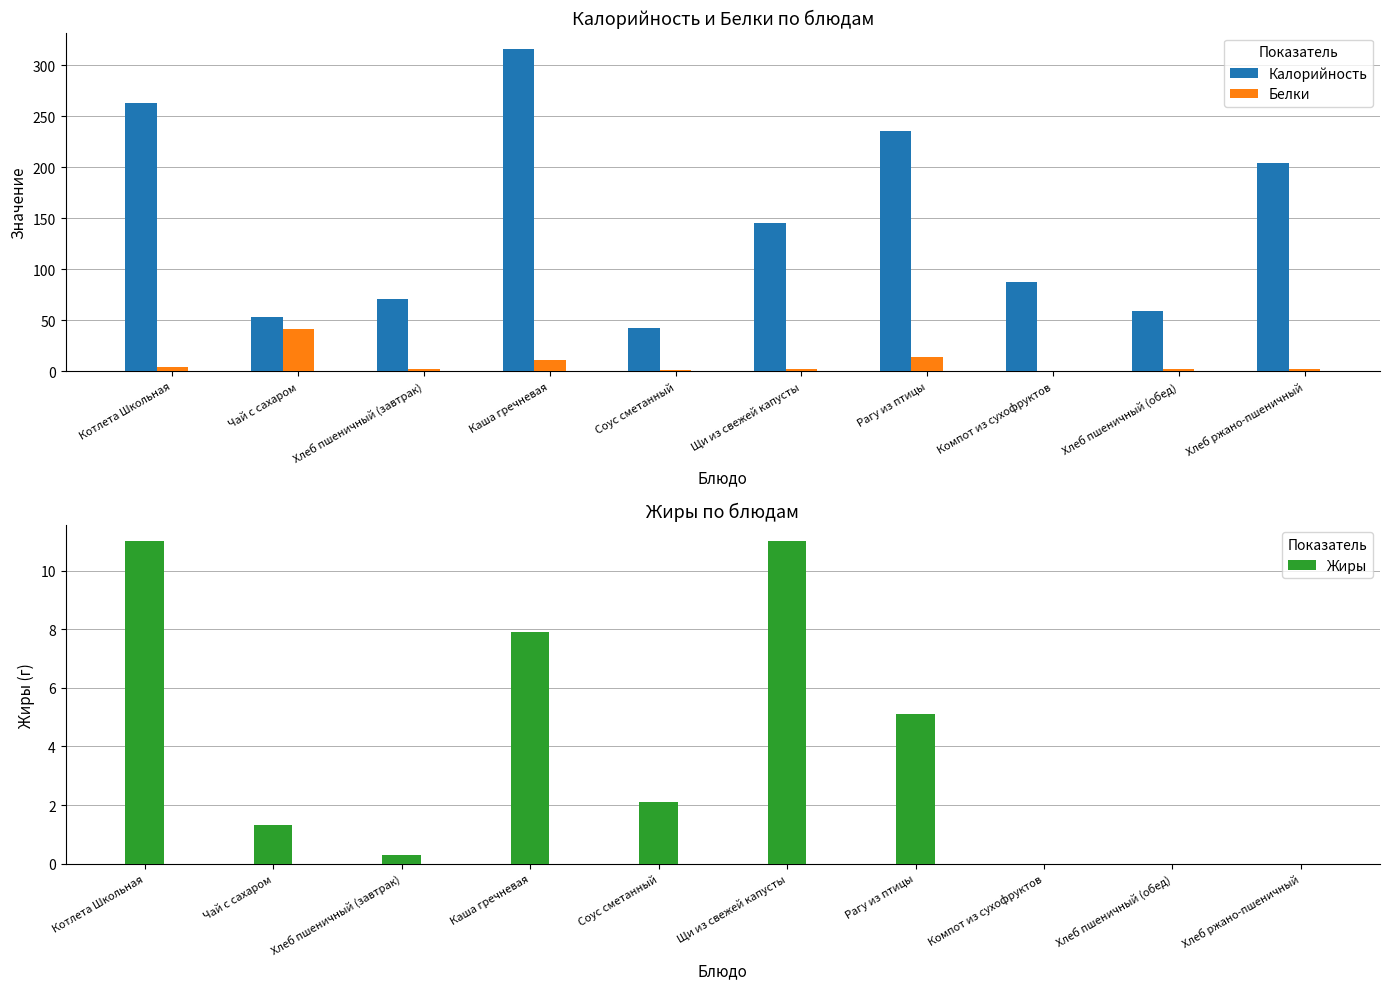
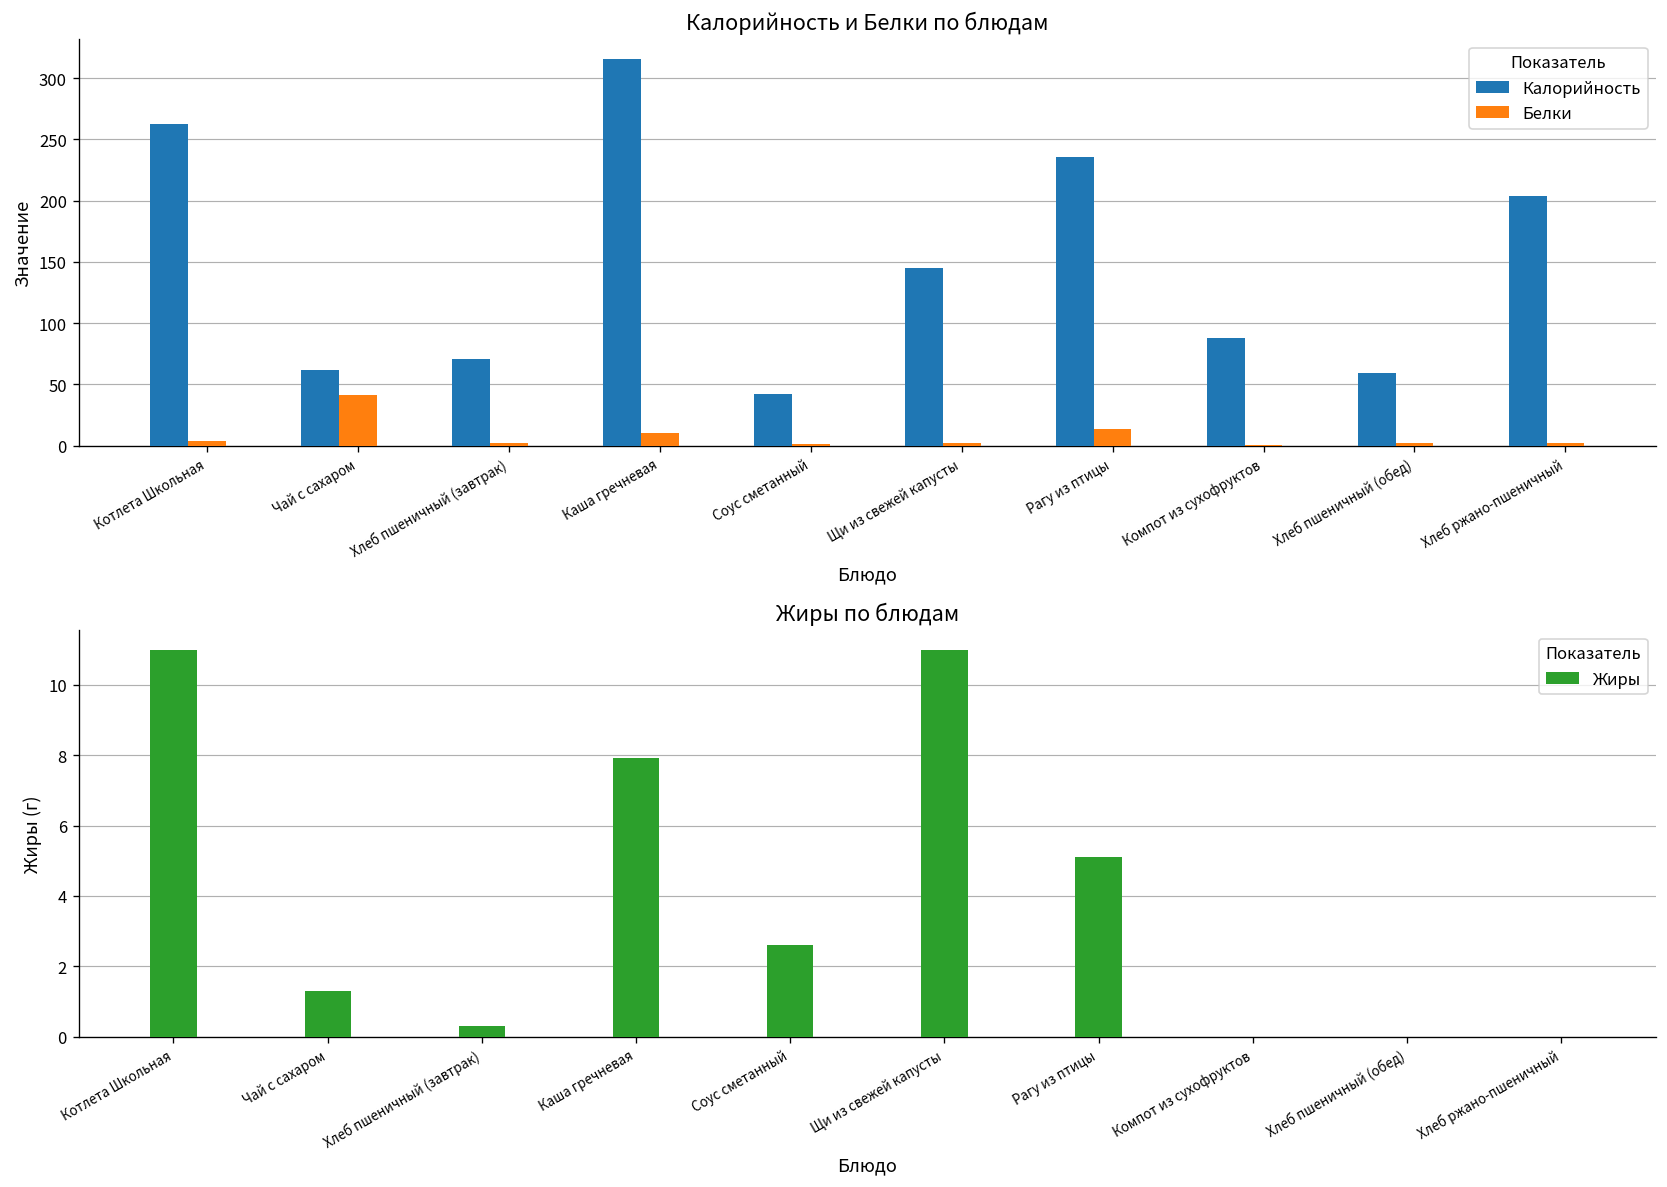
Калорийность и Белки по блюдам, Калорийность, Чай с сахаром: 53 -> 62
Жиры по блюдам, Соус сметанный: 2.1 -> 2.6
